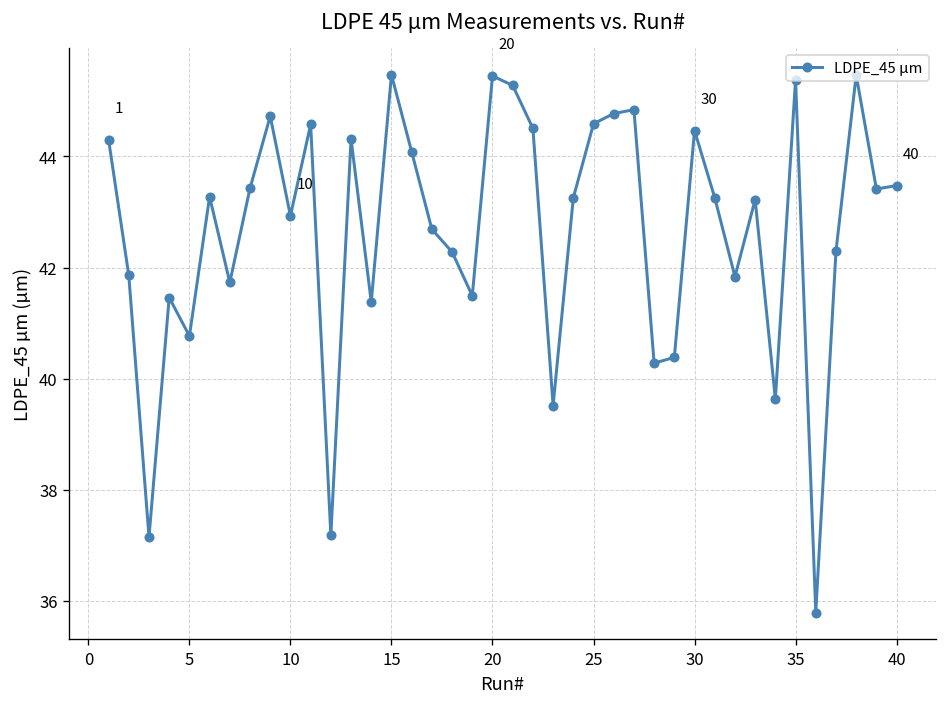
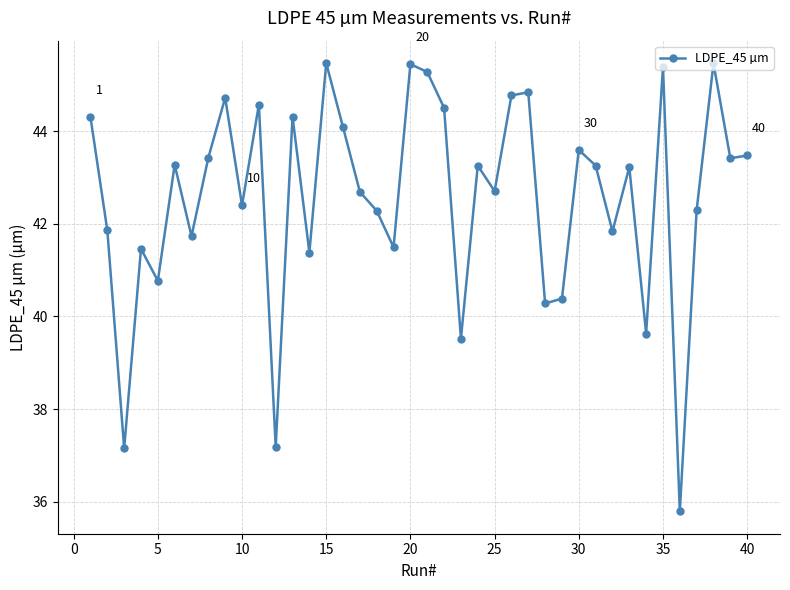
10: 42.9 -> 42.4
25: 44.6 -> 42.7
30: 44.5 -> 43.6
